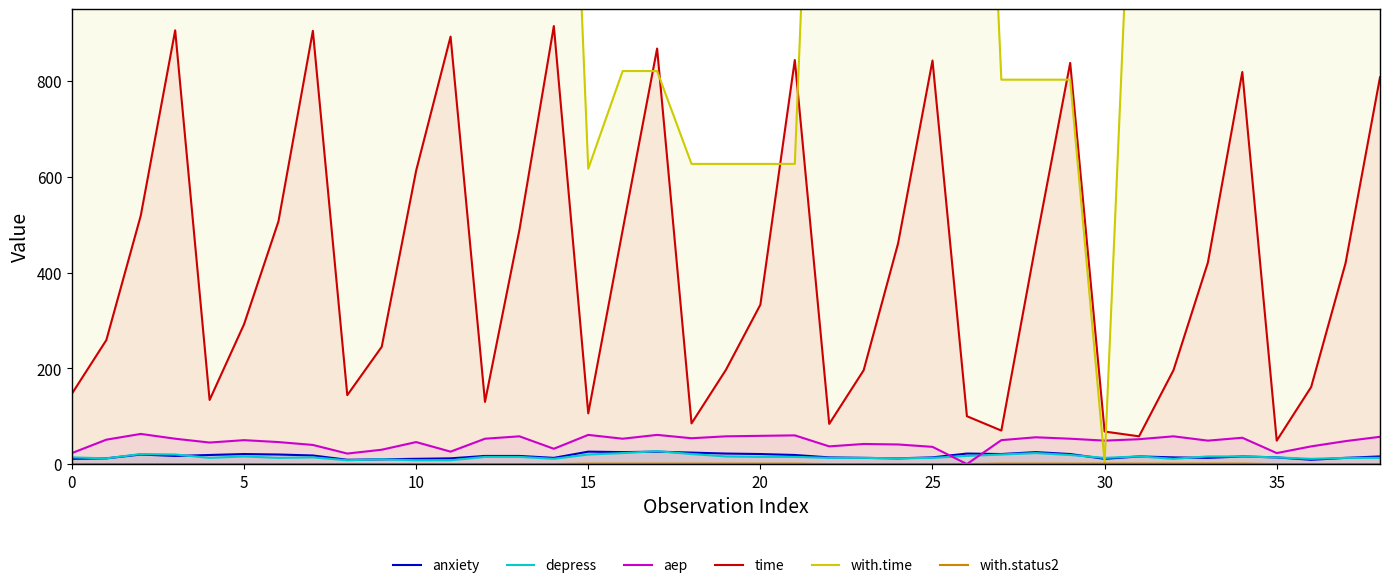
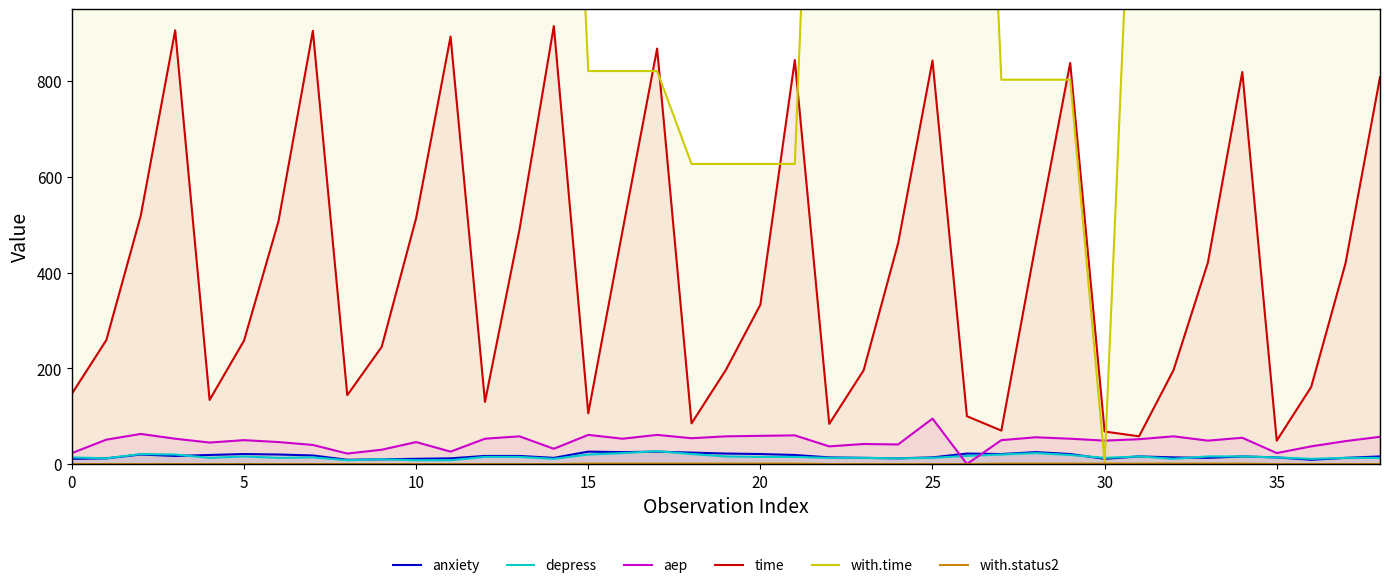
time, 5: 290 -> 260
time, 10: 610 -> 510
with.time, 15: 620 -> 820
aep, 25: 40 -> 100
